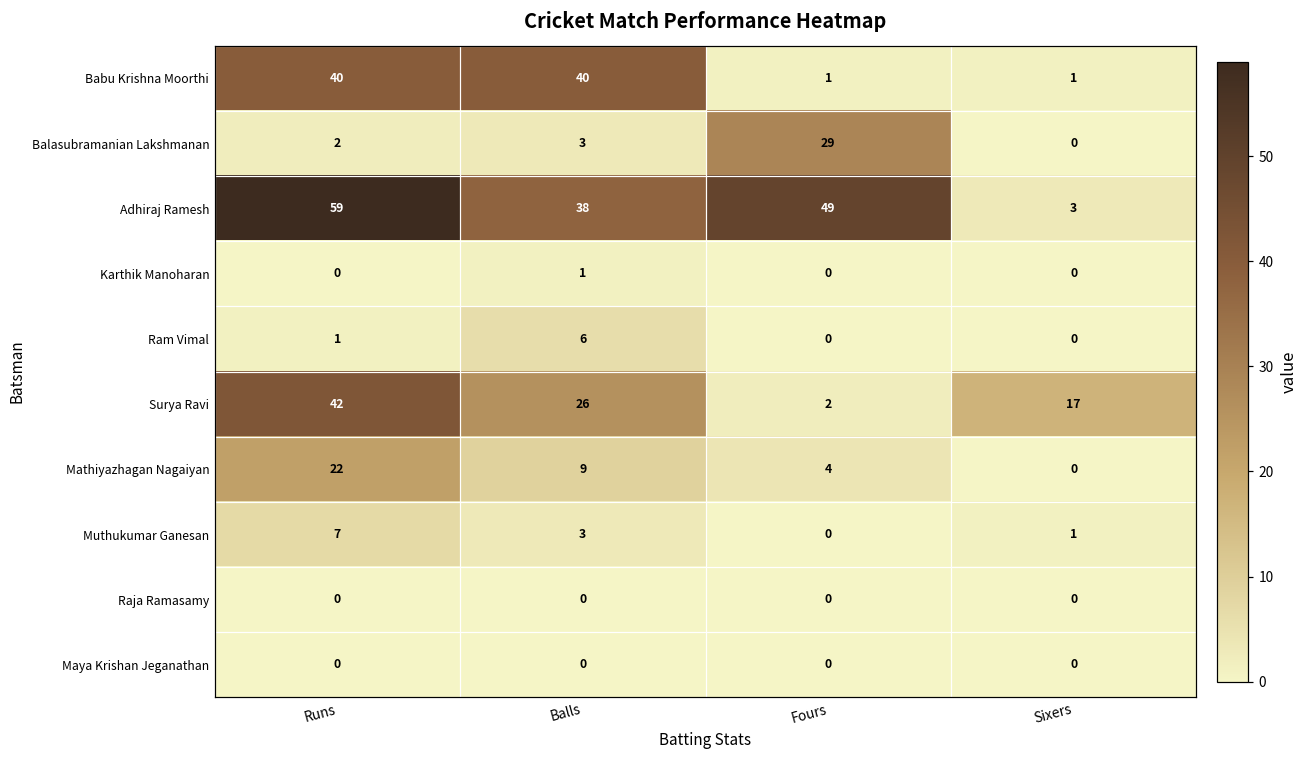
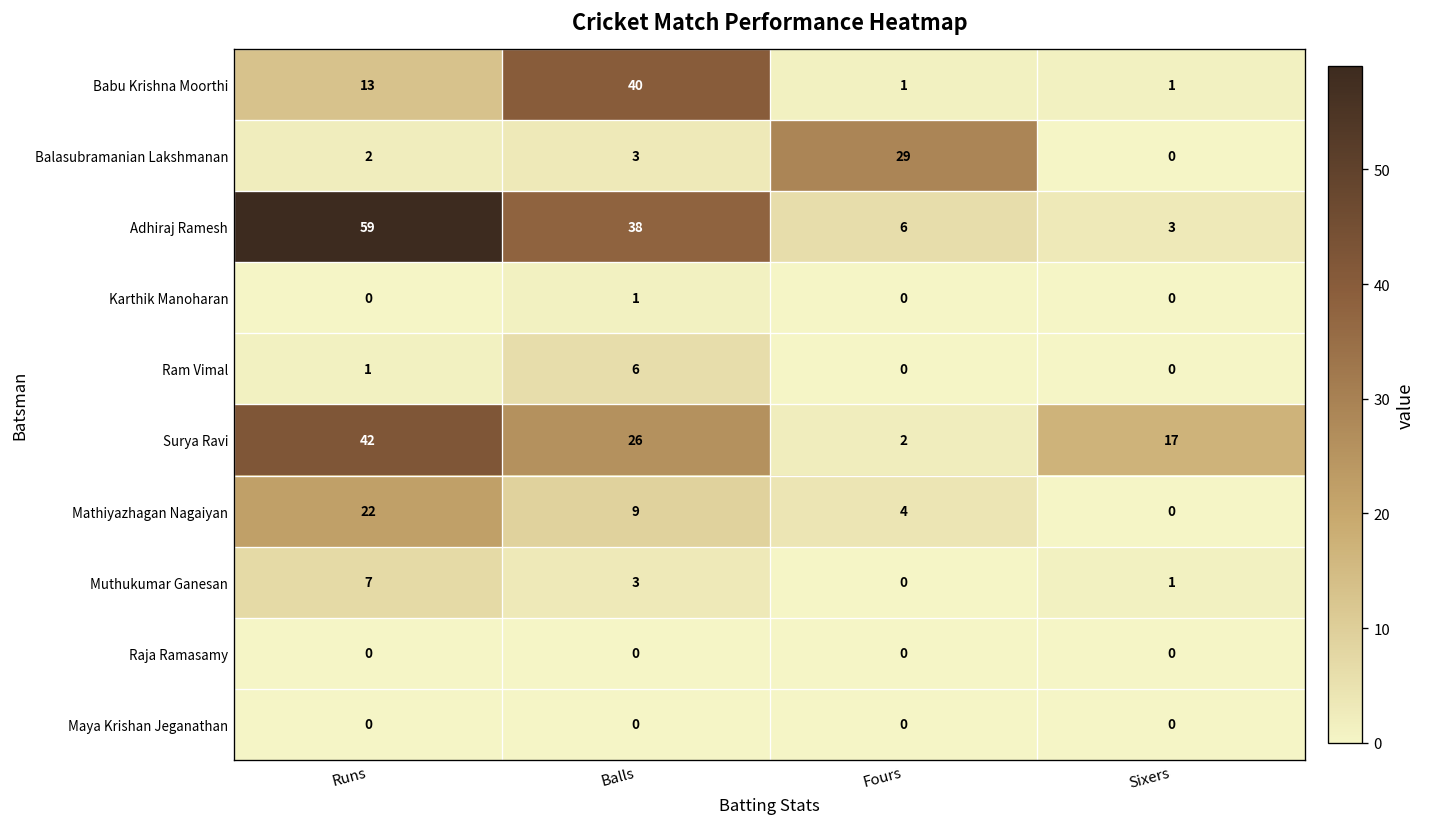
Babu Krishna Moorthi, Runs: 40 -> 13
Adhiraj Ramesh, Fours: 49 -> 6
